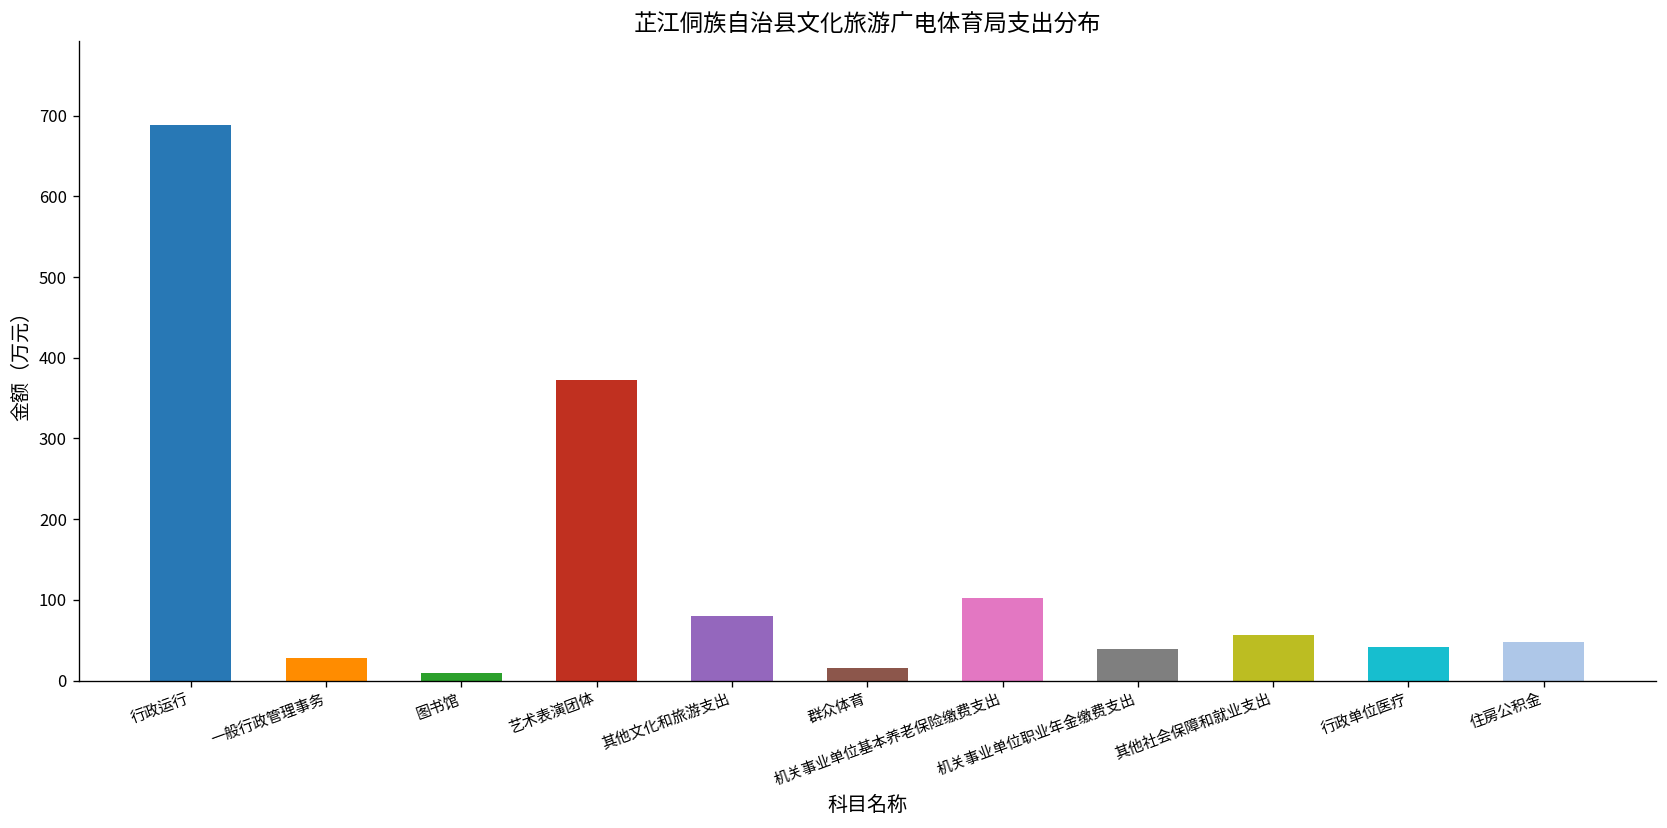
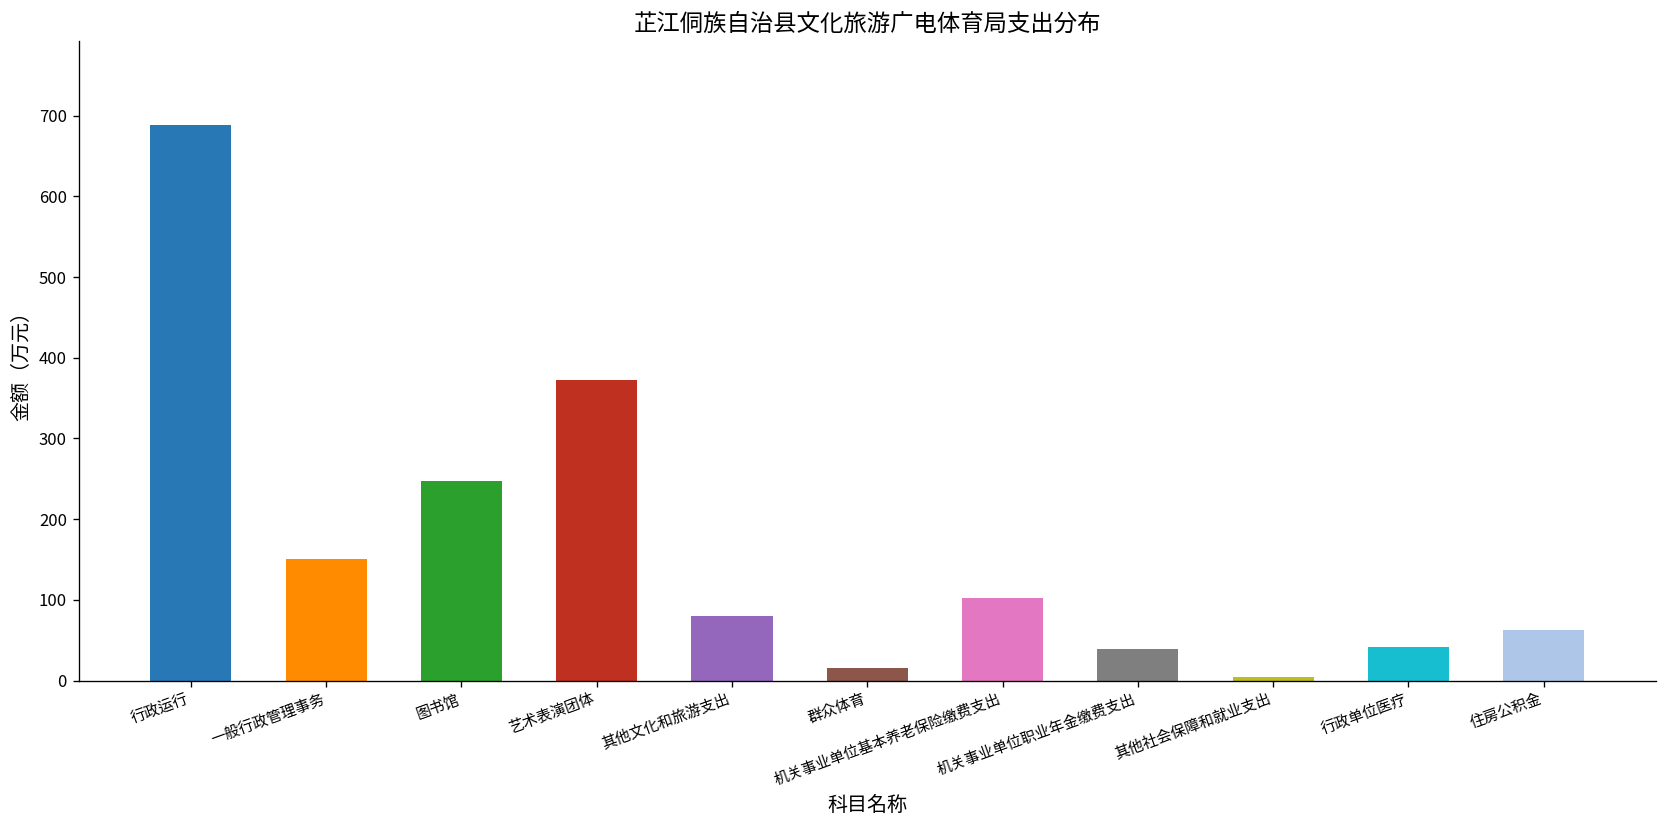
一般行政管理事务: 30 -> 150
图书馆: 10 -> 250
其他社会保障和就业支出: 60 -> 0
住房公积金: 50 -> 60
